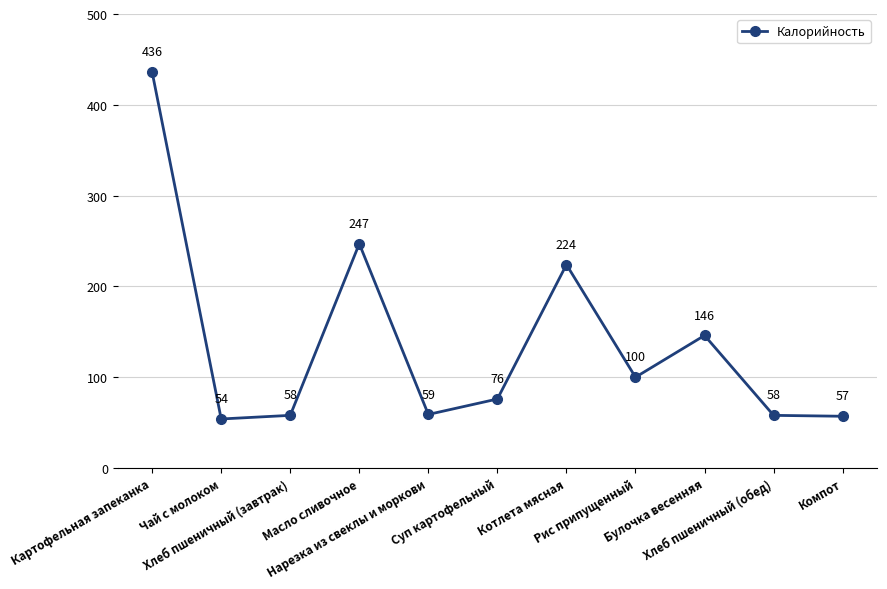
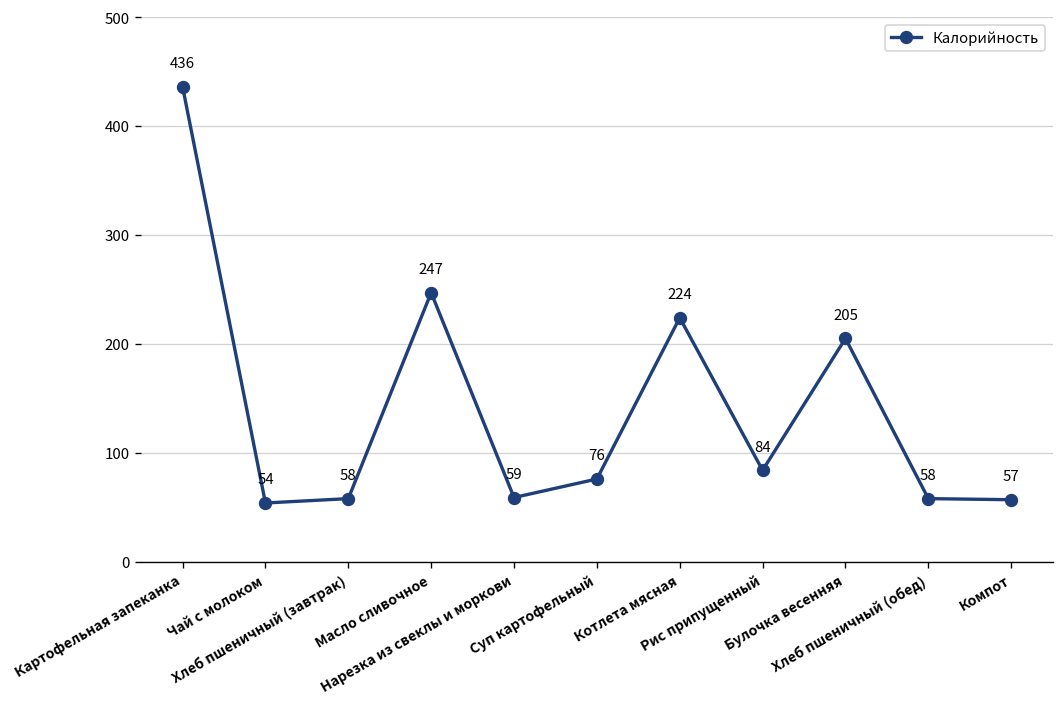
Рис припущенный: 100 -> 84
Булочка весенняя: 146 -> 205
